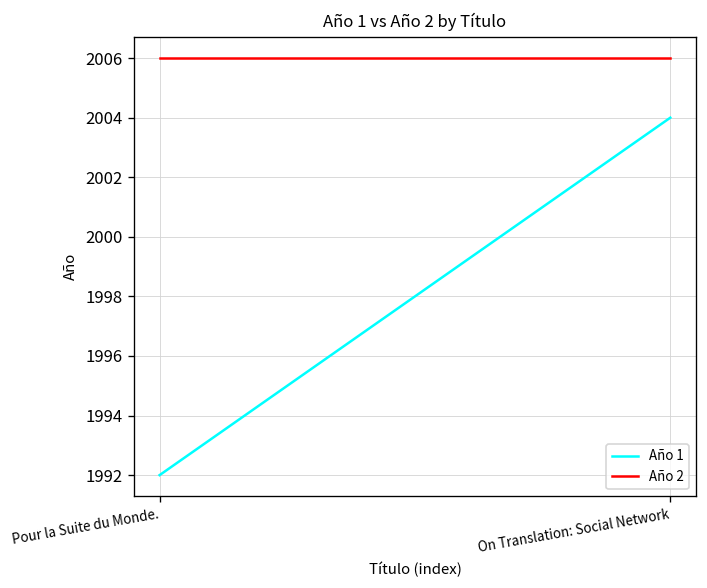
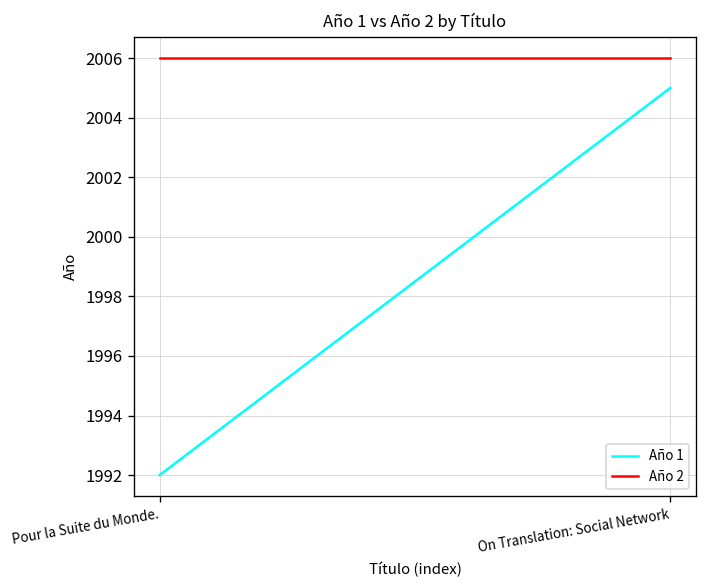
Año 1, On Translation: Social Network: 2004 -> 2005
